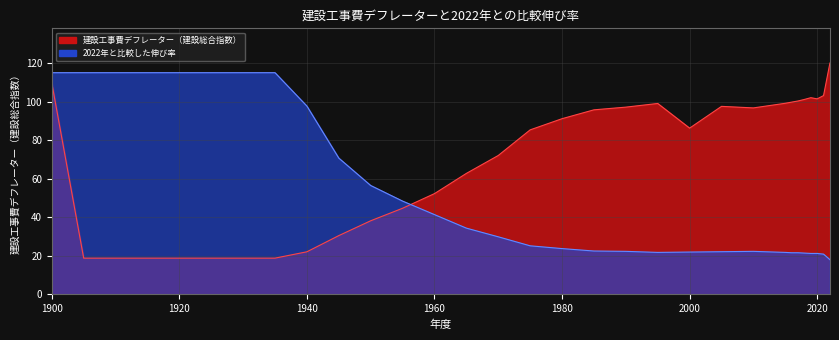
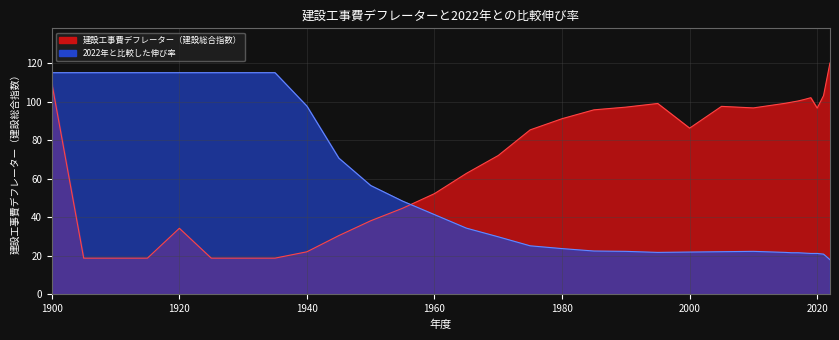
建設工事費デフレーター（建設総合指数）, 1920: 19 -> 34
建設工事費デフレーター（建設総合指数）, 2020: 102 -> 97
